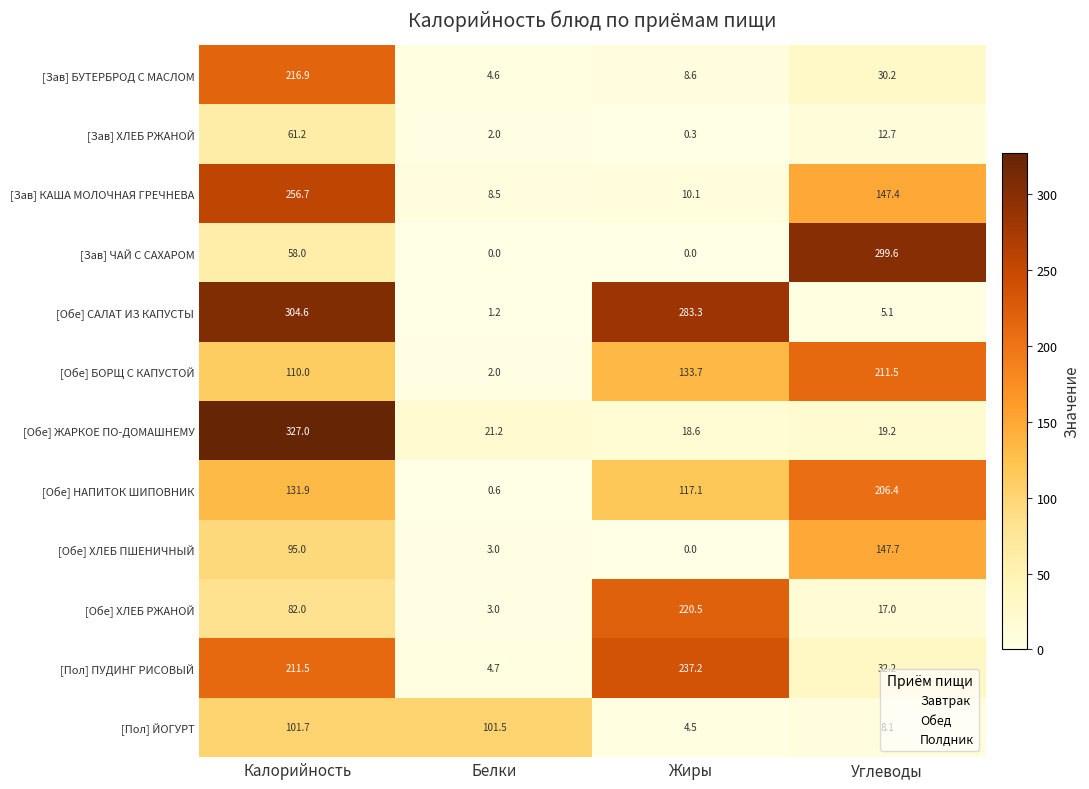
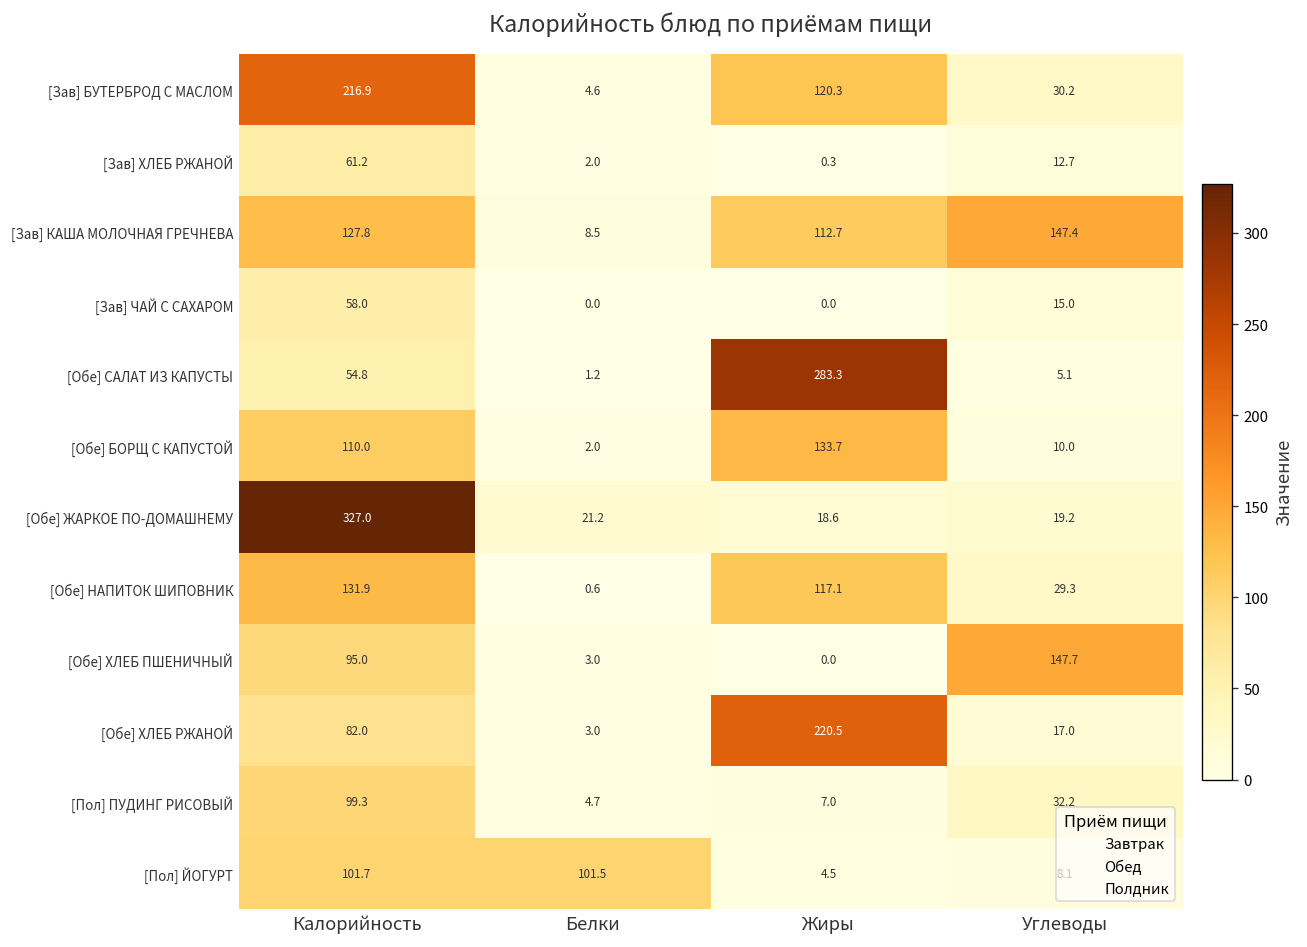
[Зав] БУТЕРБРОД С МАСЛОМ, Жиры: 8.6 -> 120.3
[Зав] КАША МОЛОЧНАЯ ГРЕЧНЕВА, Калорийность: 256.7 -> 127.8
[Зав] КАША МОЛОЧНАЯ ГРЕЧНЕВА, Жиры: 10.1 -> 112.7
[Зав] ЧАЙ С САХАРОМ, Углеводы: 299.6 -> 15.0
[Обе] САЛАТ ИЗ КАПУСТЫ, Калорийность: 304.6 -> 54.8
[Обе] БОРЩ С КАПУСТОЙ, Углеводы: 211.5 -> 10.0
[Обе] НАПИТОК ШИПОВНИК, Углеводы: 206.4 -> 29.3
[Пол] ПУДИНГ РИСОВЫЙ, Калорийность: 211.5 -> 99.3
[Пол] ПУДИНГ РИСОВЫЙ, Жиры: 237.2 -> 7.0
